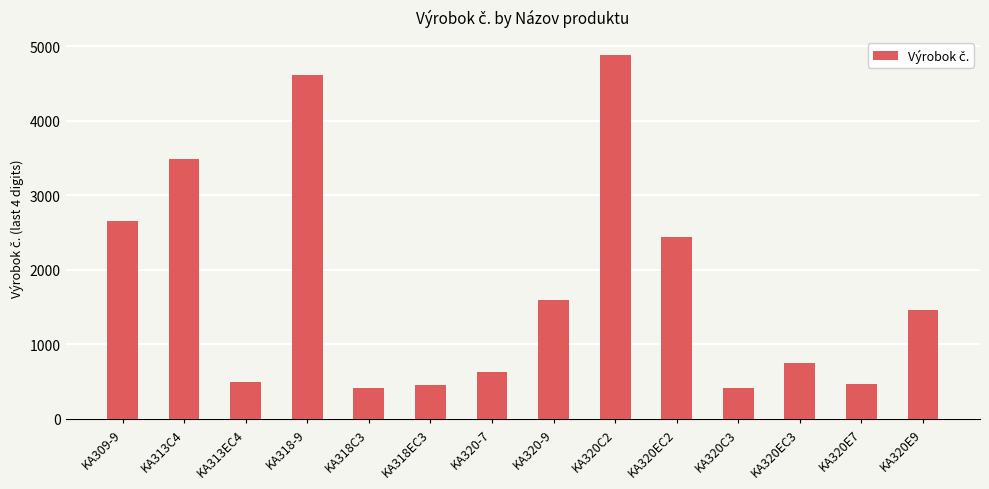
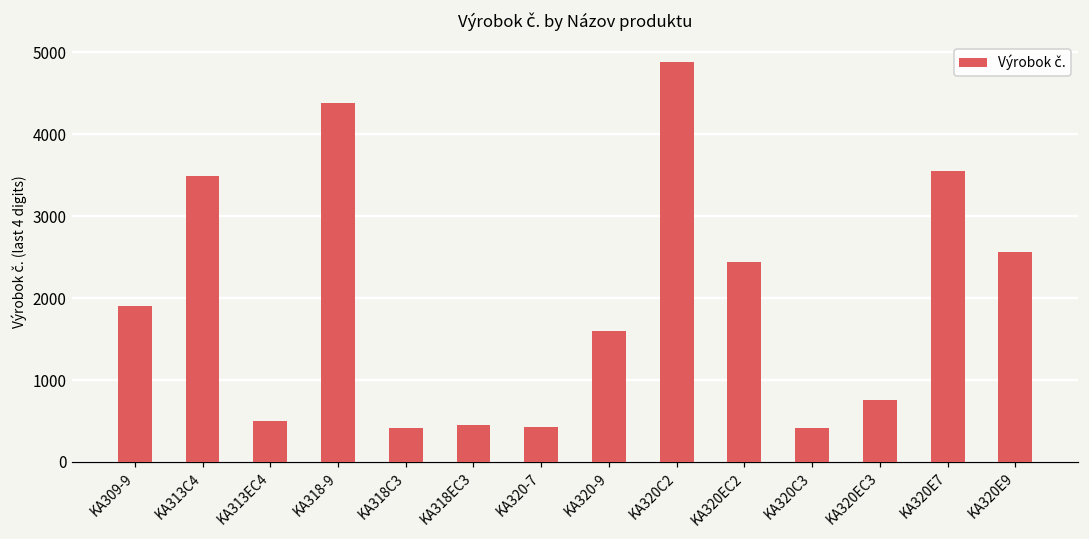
KA309-9: 2700 -> 1900
KA318-9: 4600 -> 4400
KA320-7: 600 -> 400
KA320E7: 500 -> 3600
KA320E9: 1500 -> 2600
